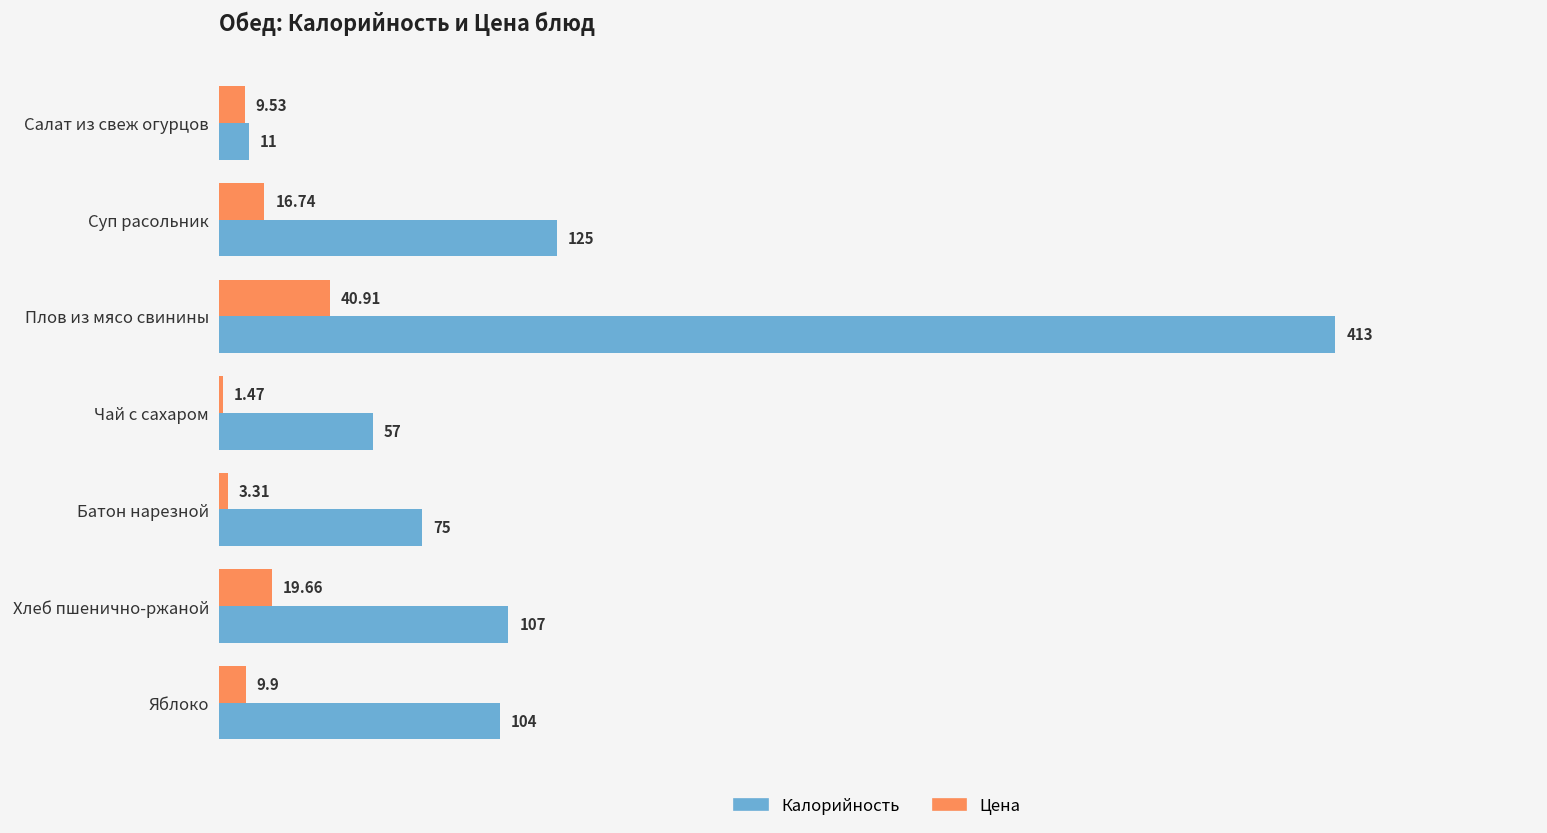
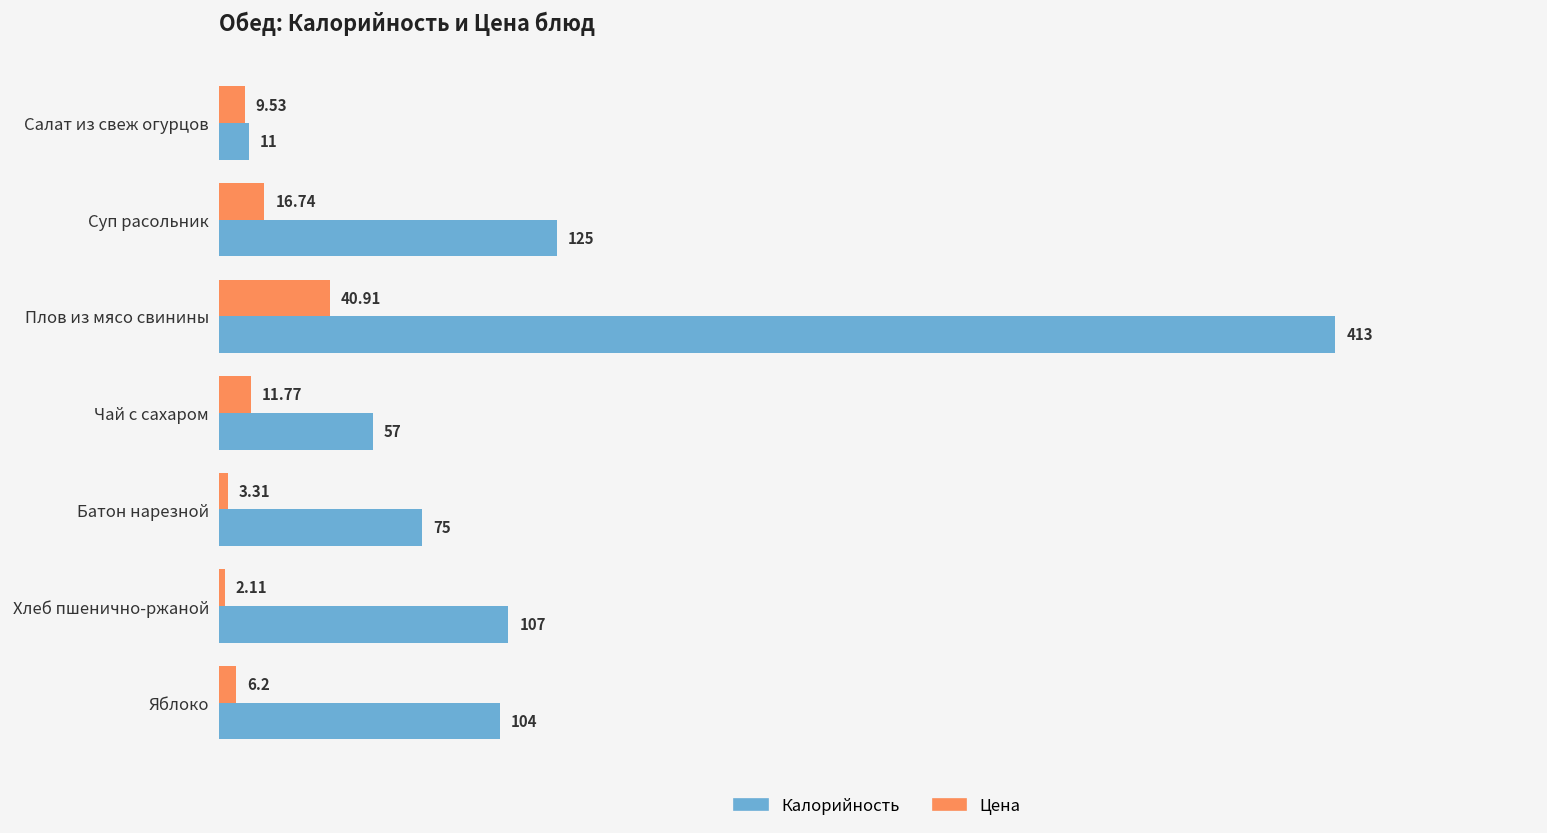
Цена, Чай с сахаром: 1.47 -> 11.77
Цена, Хлеб пшенично-ржаной: 19.66 -> 2.11
Цена, Яблоко: 9.9 -> 6.2
